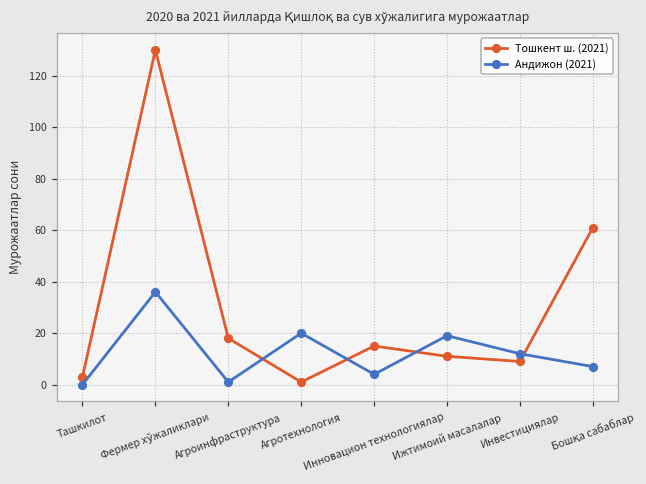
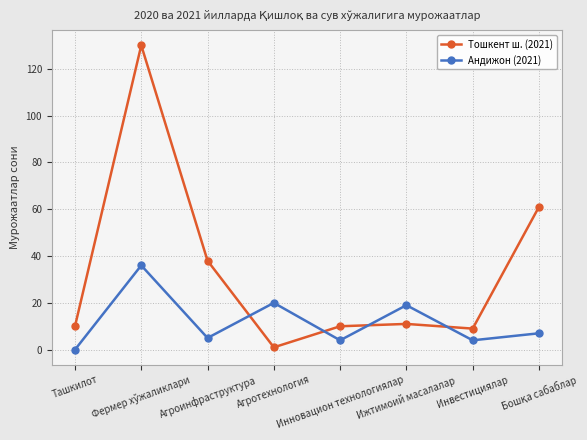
Тошкент ш. (2021), Ташкилот: 3 -> 10
Тошкент ш. (2021), Агроинфраструктура: 18 -> 38
Андижон (2021), Агроинфраструктура: 1 -> 5
Тошкент ш. (2021), Инновацион технологиялар: 15 -> 10
Андижон (2021), Инвестициялар: 12 -> 4
